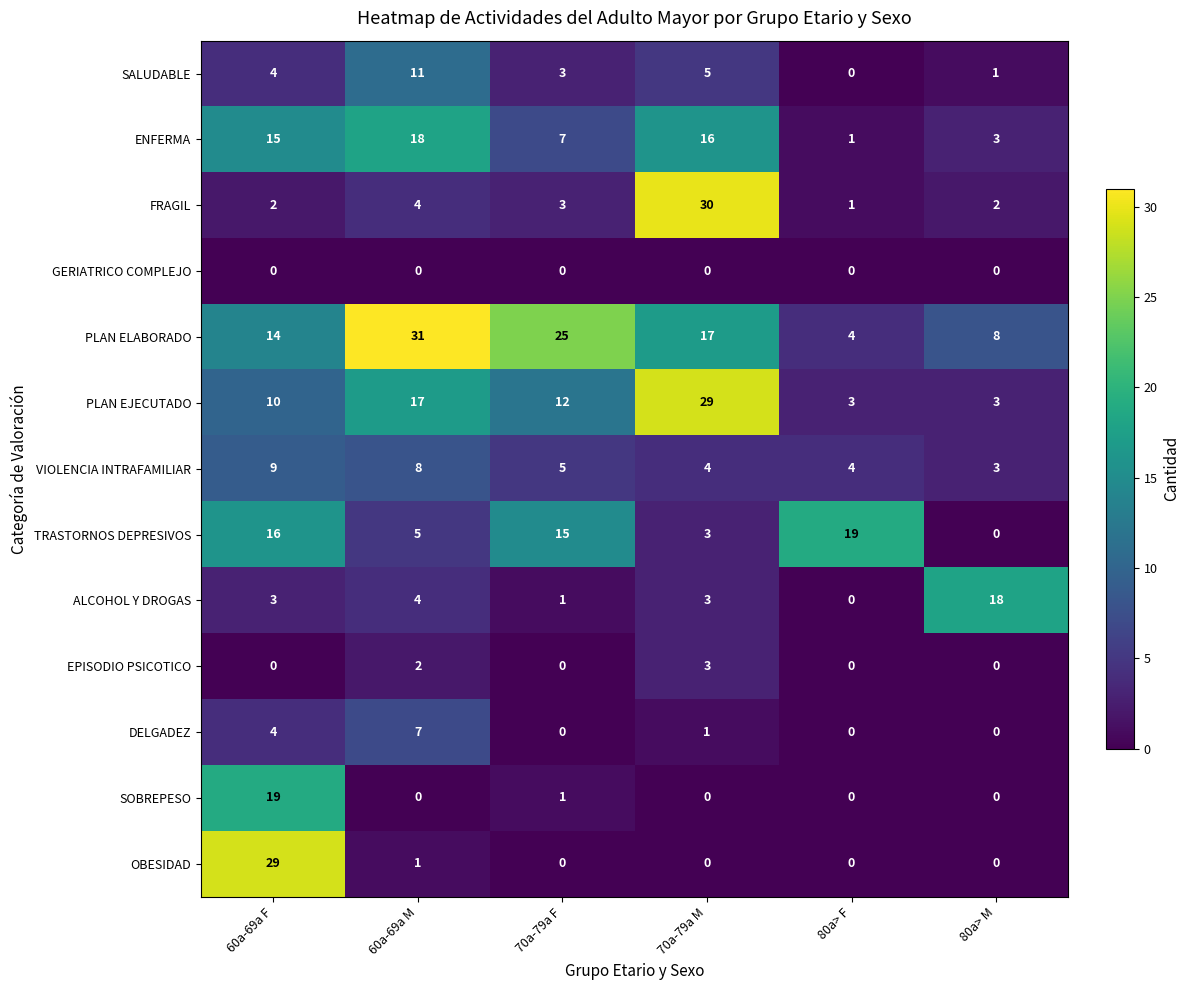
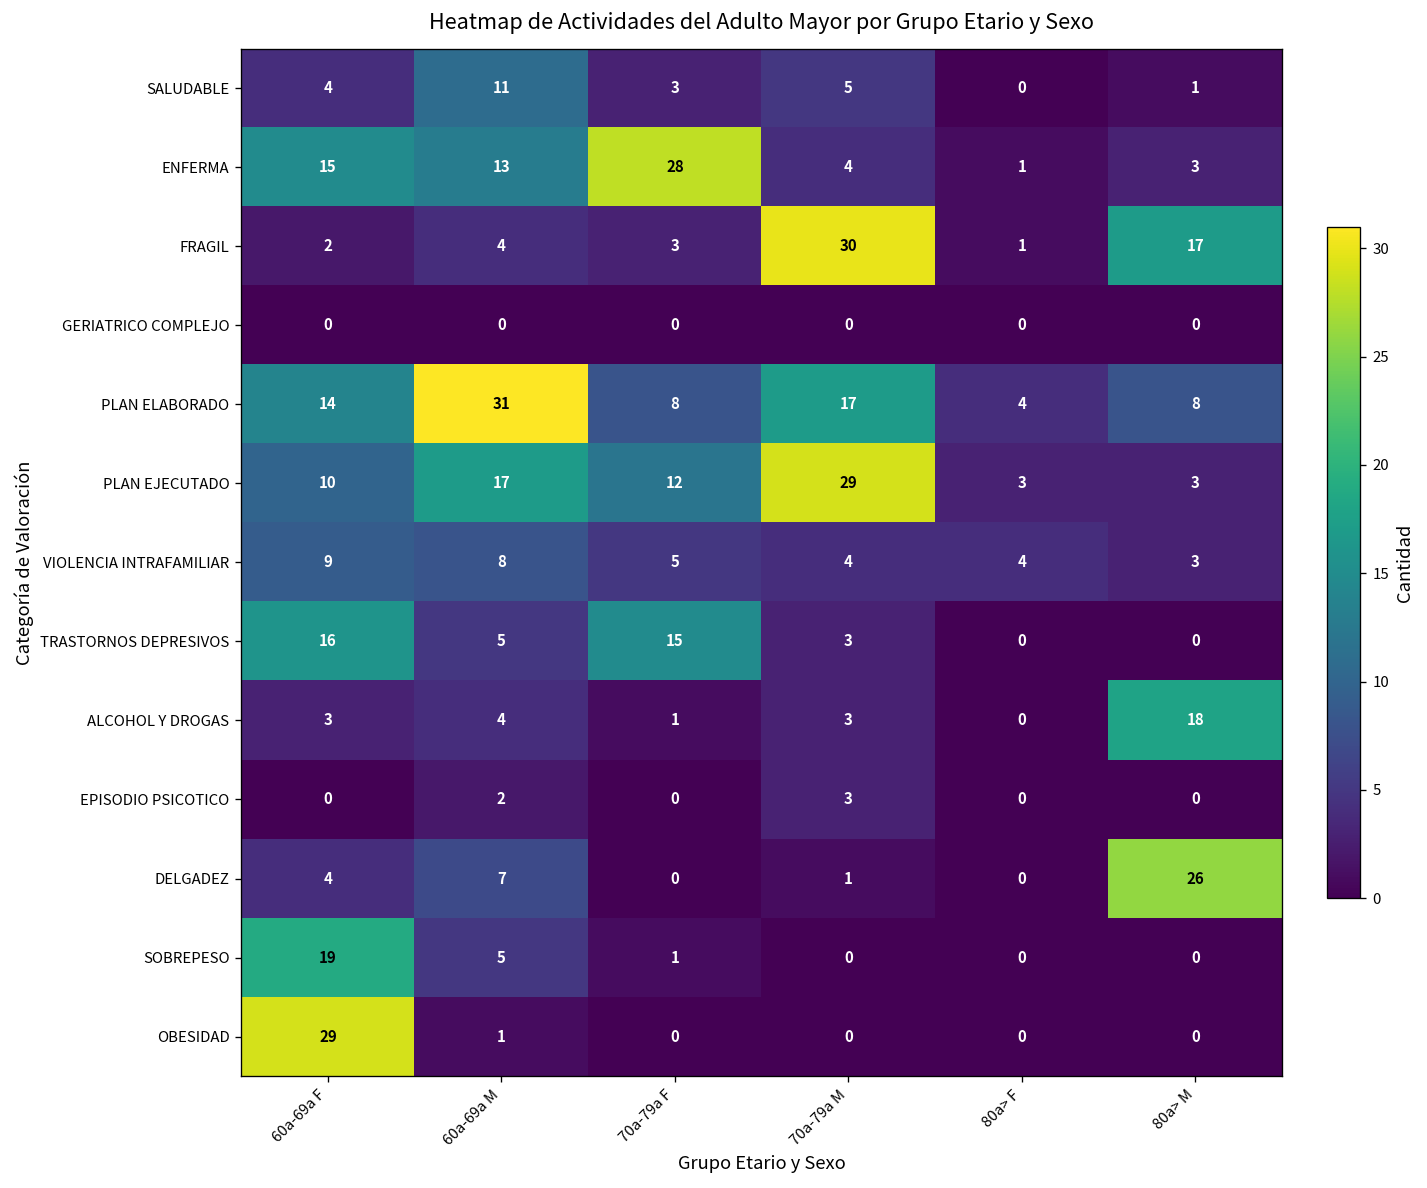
ENFERMA, 60a-69a M: 18 -> 13
ENFERMA, 70a-79a F: 7 -> 28
ENFERMA, 70a-79a M: 16 -> 4
FRAGIL, 80a> M: 2 -> 17
PLAN ELABORADO, 70a-79a F: 25 -> 8
TRASTORNOS DEPRESIVOS, 80a> F: 19 -> 0
DELGADEZ, 80a> M: 0 -> 26
SOBREPESO, 60a-69a M: 0 -> 5
